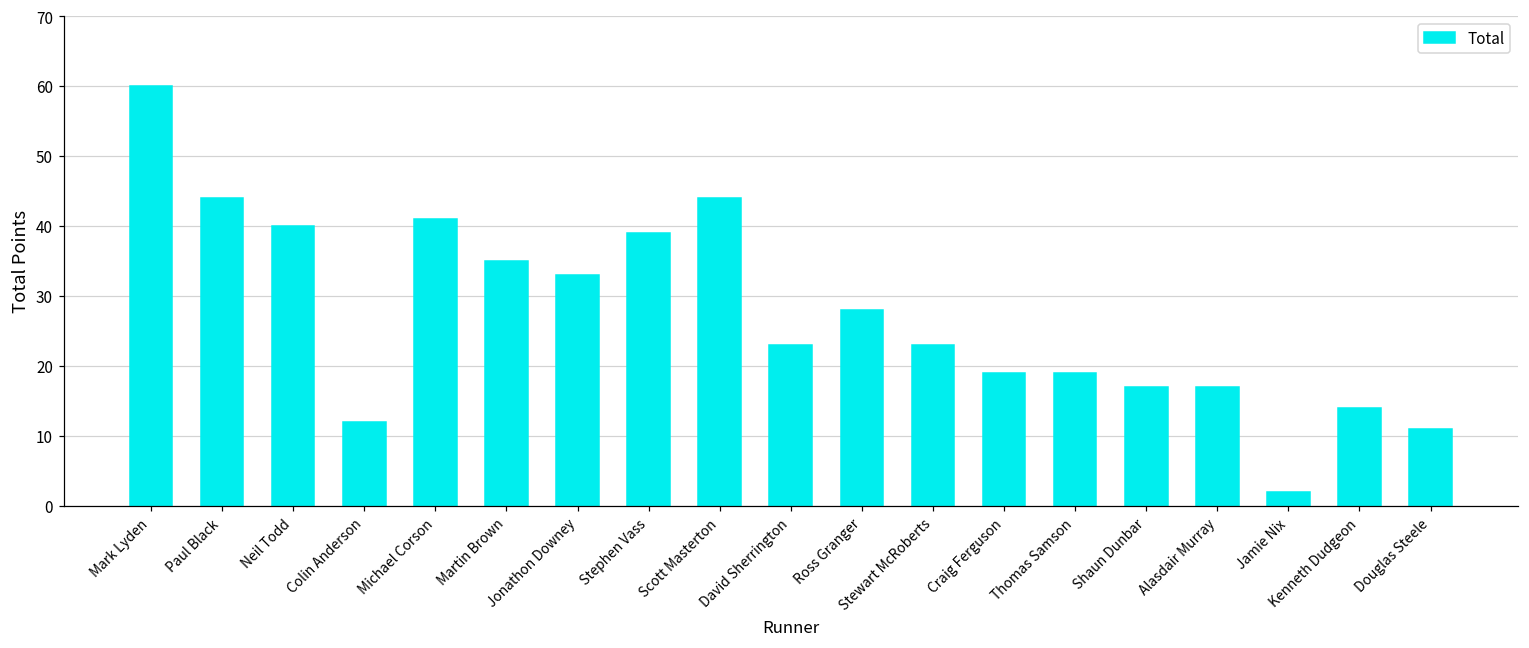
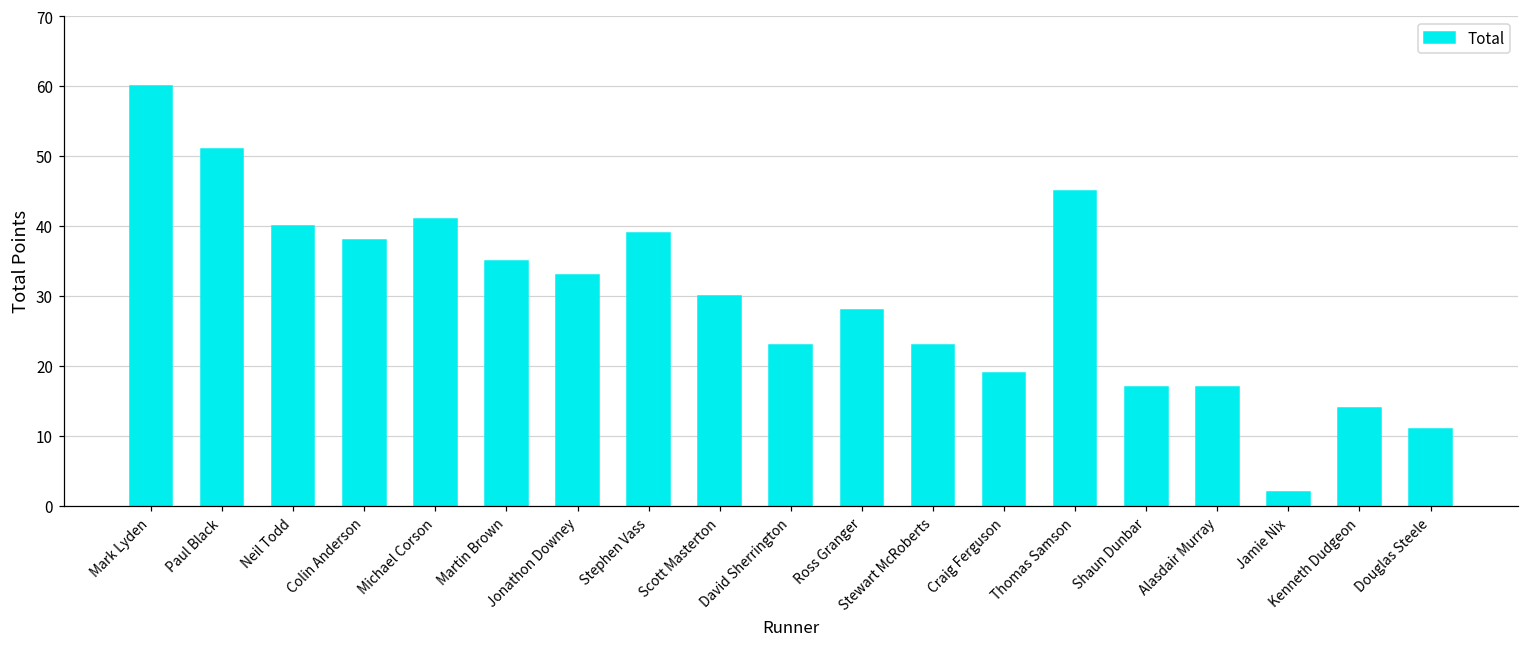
Paul Black: 44 -> 51
Colin Anderson: 12 -> 38
Scott Masterton: 44 -> 30
Thomas Samson: 19 -> 45
